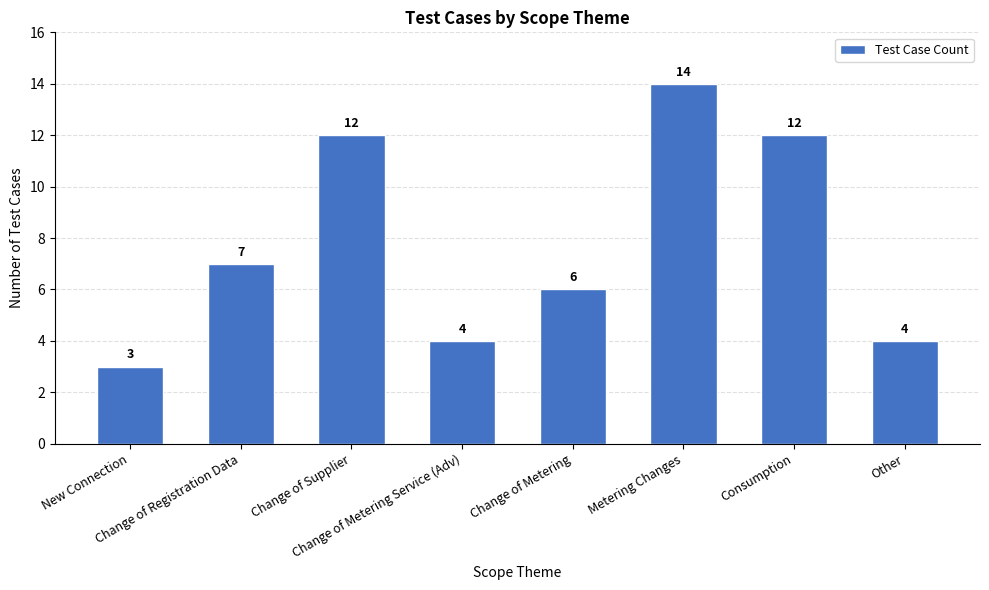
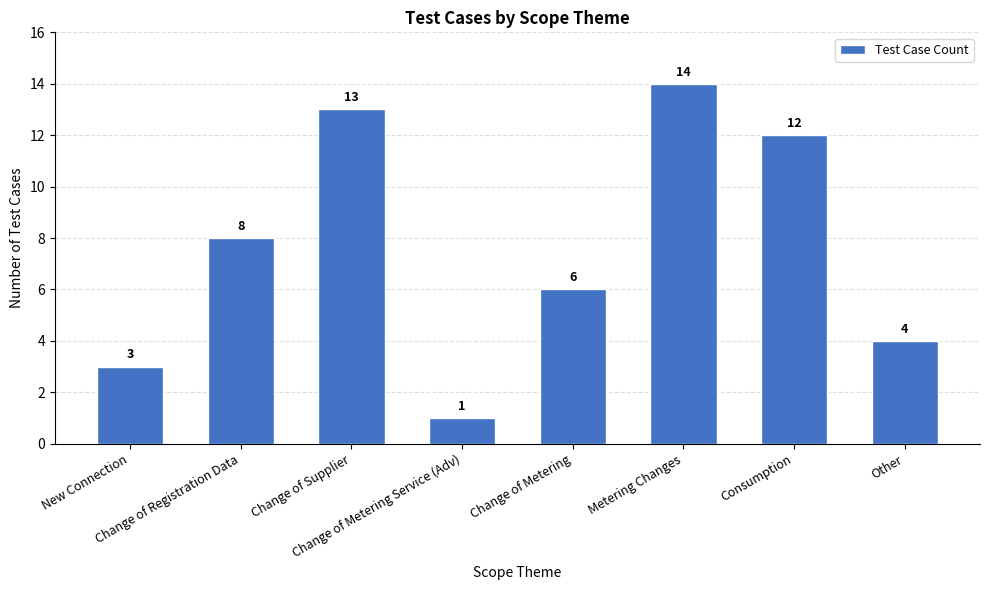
Change of Registration Data: 7 -> 8
Change of Supplier: 12 -> 13
Change of Metering Service (Adv): 4 -> 1
